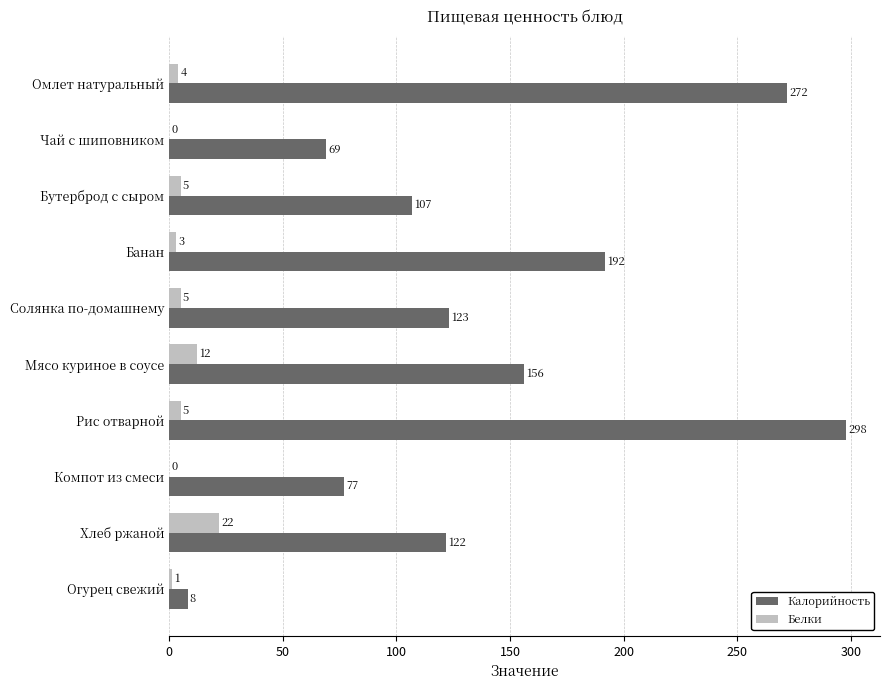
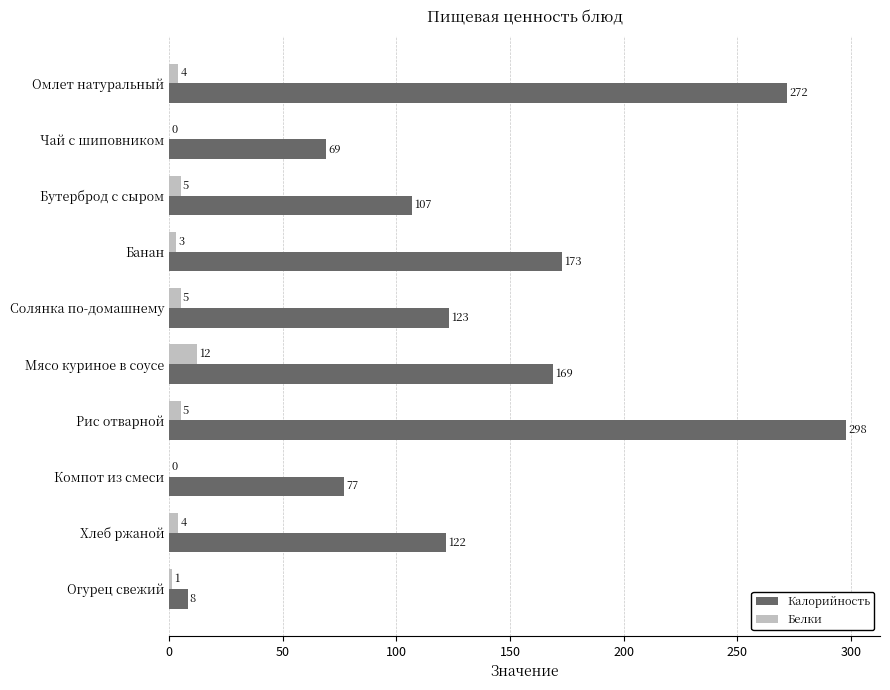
Калорийность, Банан: 192 -> 173
Калорийность, Мясо куриное в соусе: 156 -> 169
Белки, Хлеб ржаной: 22 -> 4
